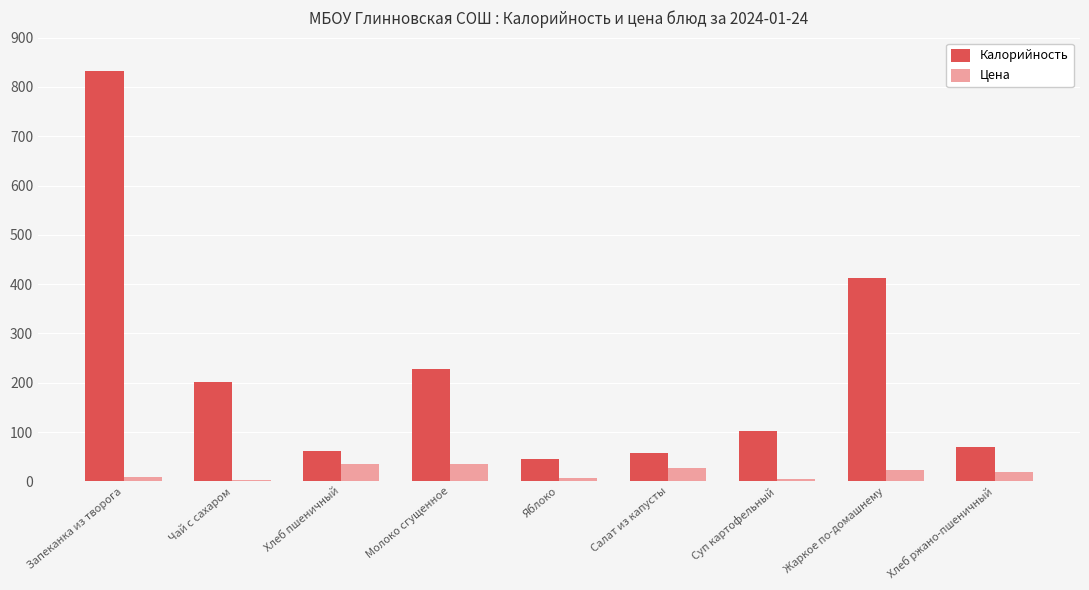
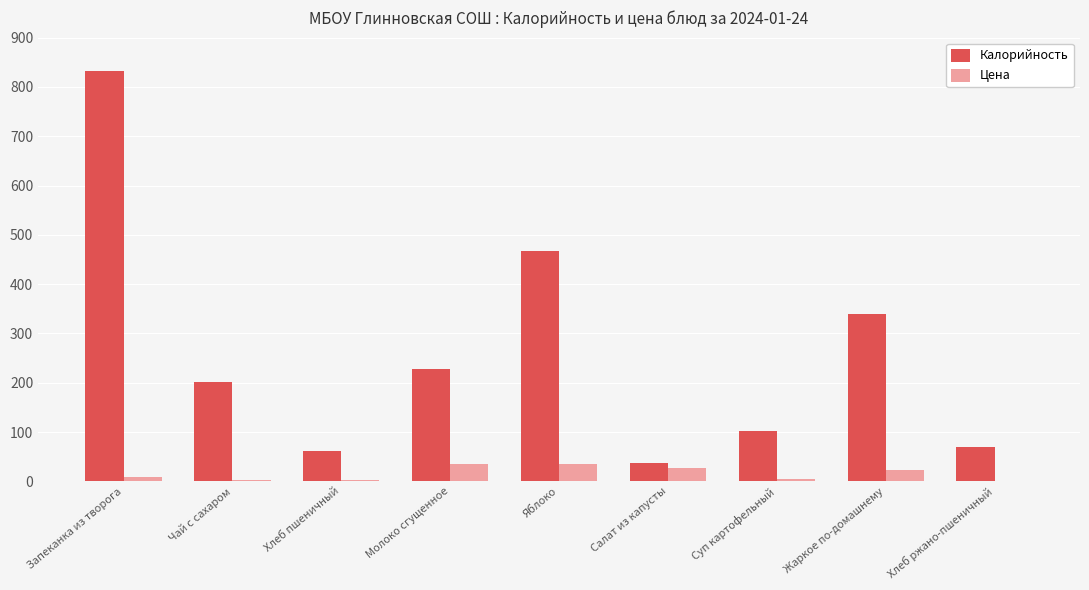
Цена, Хлеб пшеничный: 30 -> 0
Калорийность, Яблоко: 40 -> 470
Цена, Яблоко: 10 -> 30
Калорийность, Салат из капусты: 60 -> 40
Калорийность, Жаркое по-домашнему: 410 -> 340
Цена, Хлеб ржано-пшеничный: 20 -> 0
